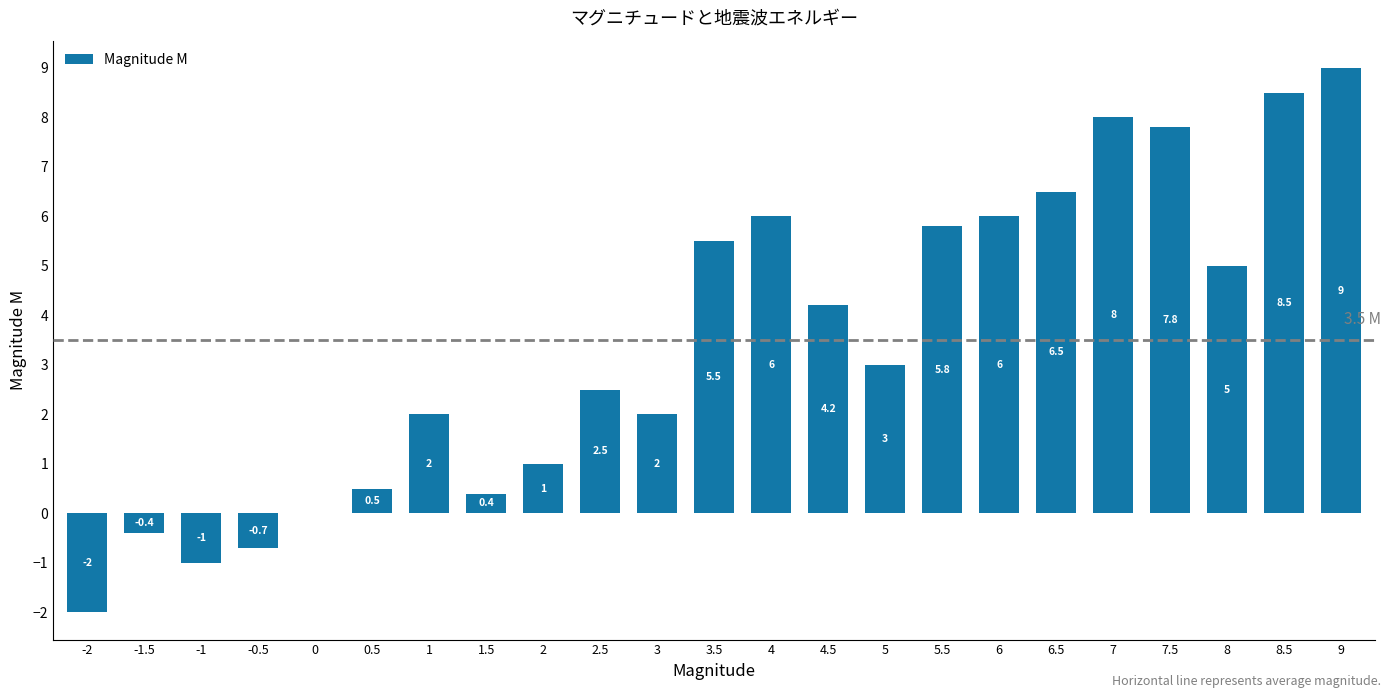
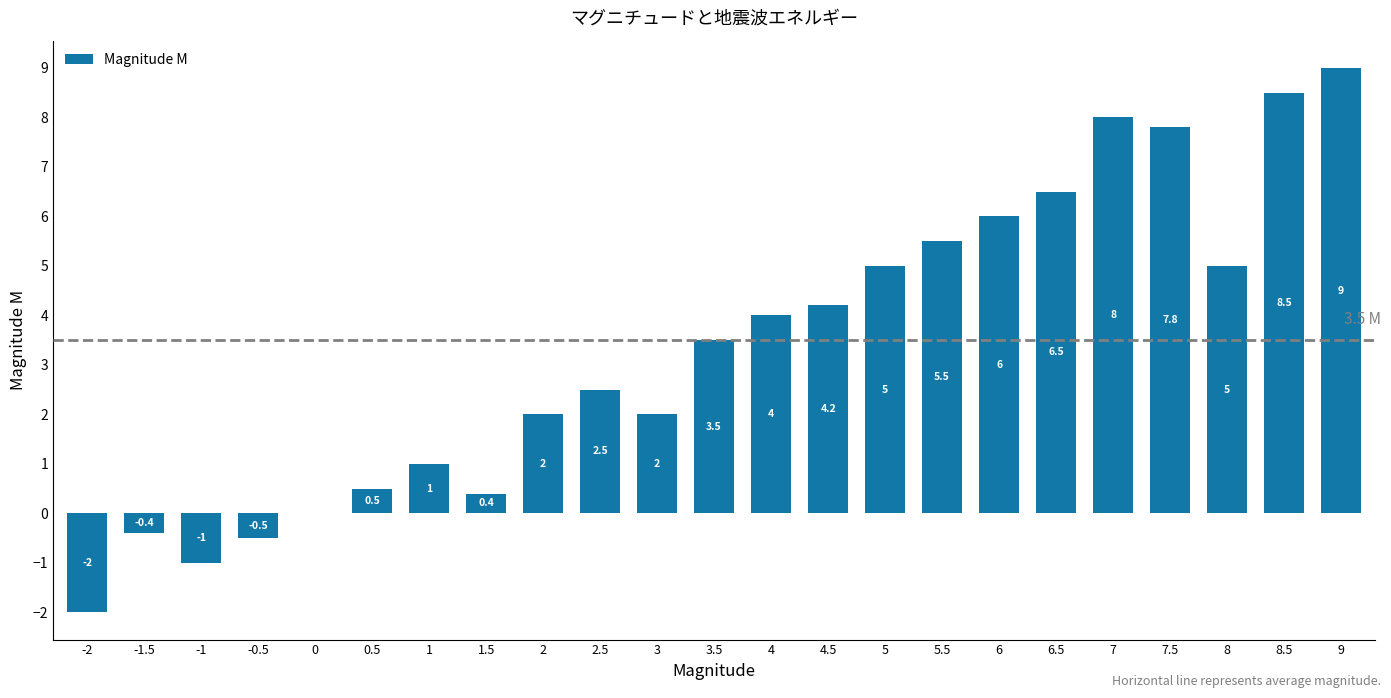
-0.5: -0.7 -> -0.5
1: 2 -> 1
2: 1 -> 2
3.5: 5.5 -> 3.5
4: 6 -> 4
5: 3 -> 5
5.5: 5.8 -> 5.5
